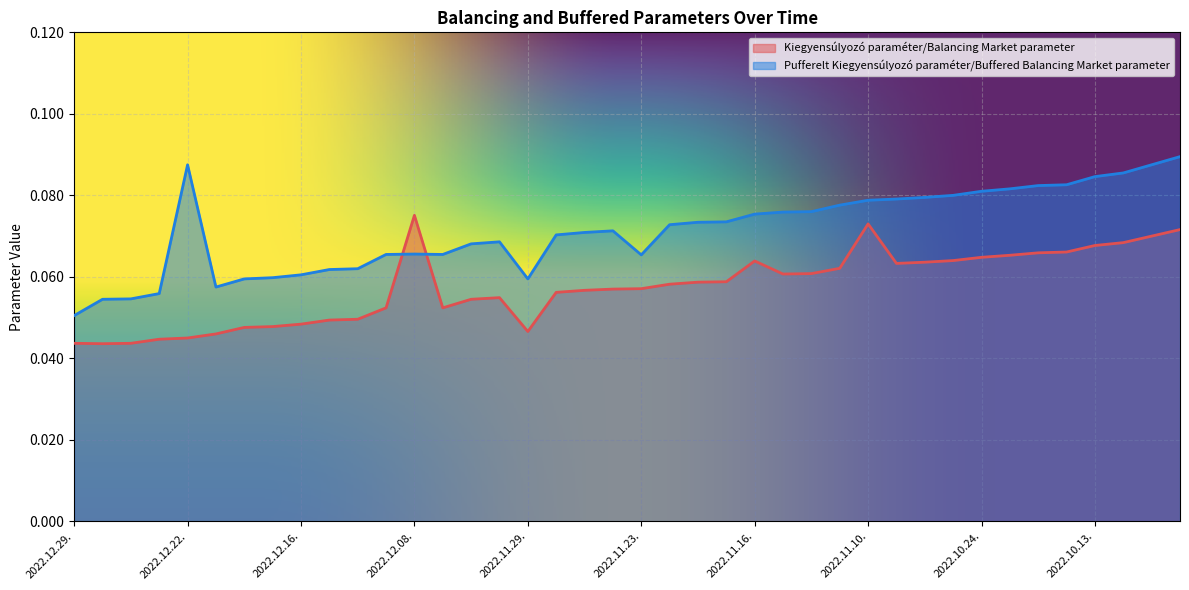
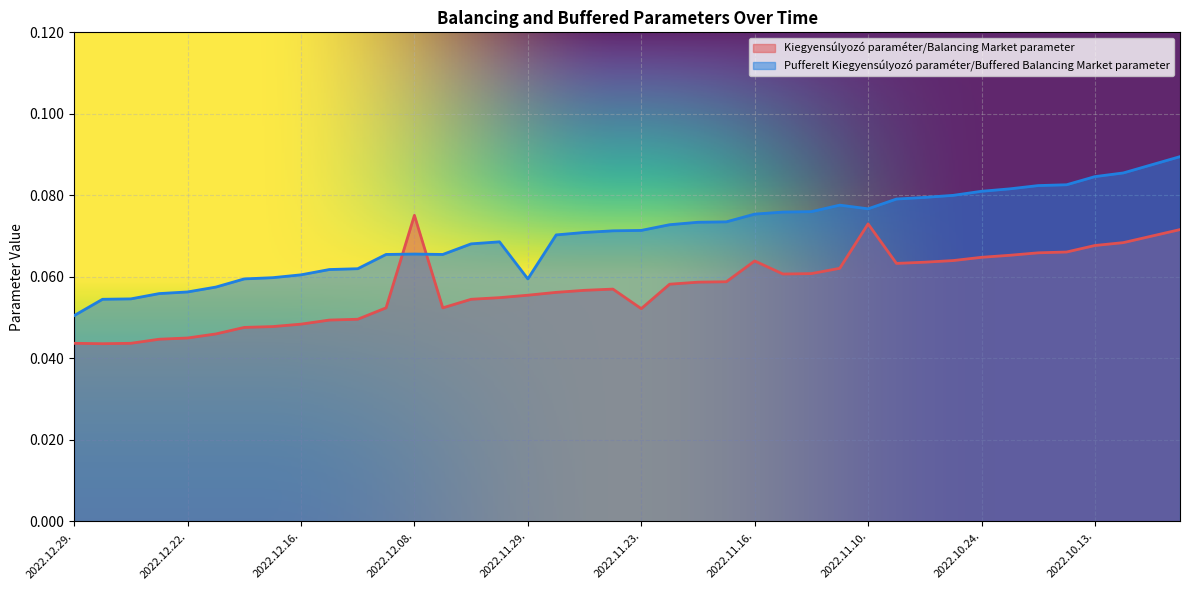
Pufferelt Kiegyensúlyozó paraméter/Buffered Balancing Market parameter, 2022.12.22.: 0.088 -> 0.056
Kiegyensúlyozó paraméter/Balancing Market parameter, 2022.11.29.: 0.047 -> 0.056
Kiegyensúlyozó paraméter/Balancing Market parameter, 2022.11.23.: 0.057 -> 0.052
Pufferelt Kiegyensúlyozó paraméter/Buffered Balancing Market parameter, 2022.11.23.: 0.065 -> 0.071
Pufferelt Kiegyensúlyozó paraméter/Buffered Balancing Market parameter, 2022.11.10.: 0.079 -> 0.077
